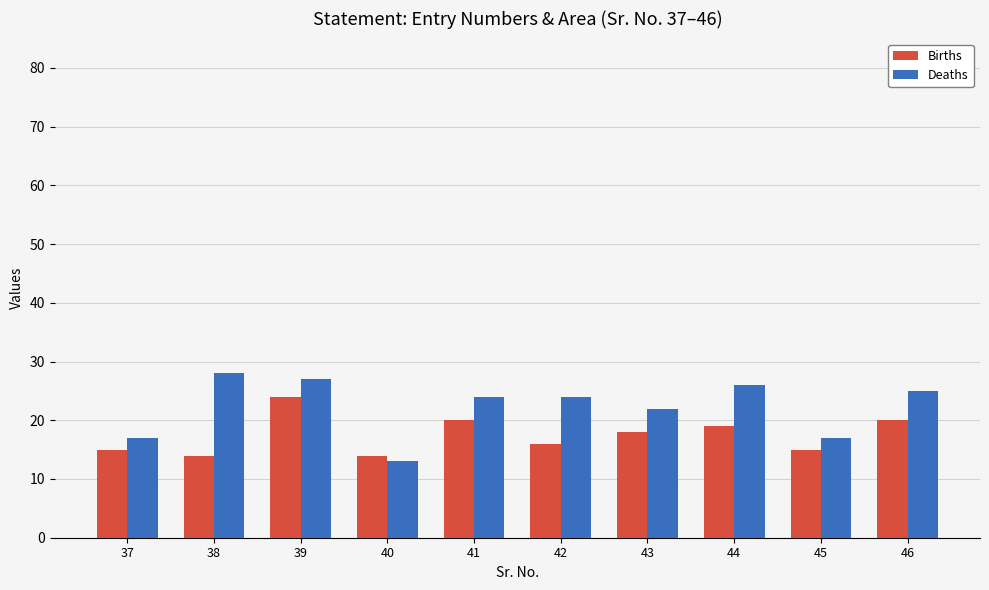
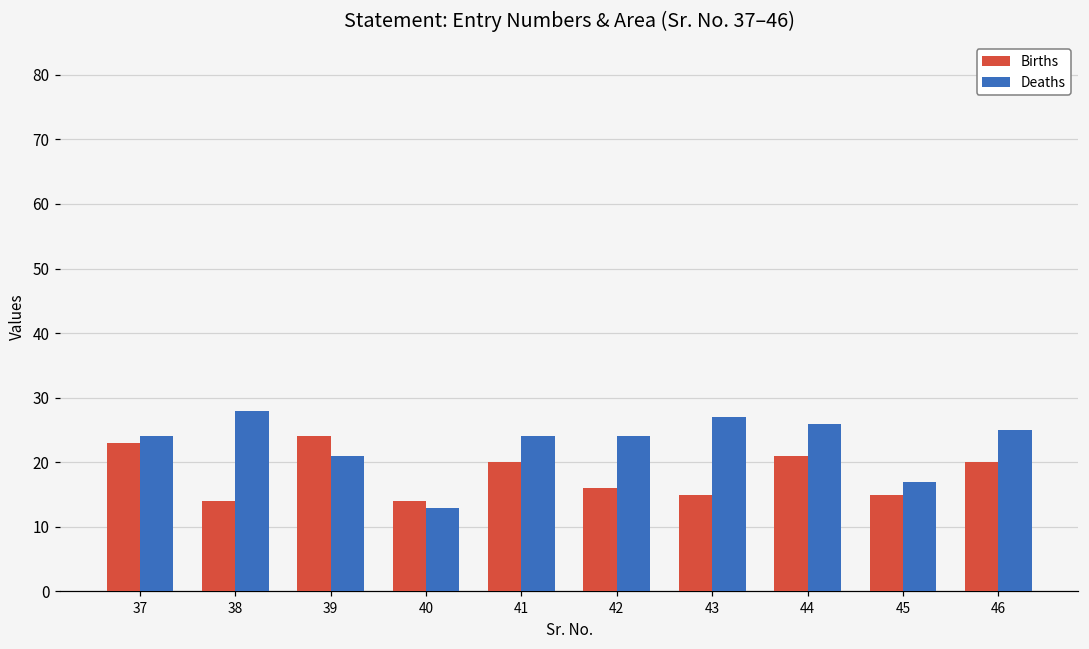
Births, 37: 15 -> 23
Deaths, 37: 17 -> 24
Deaths, 39: 27 -> 21
Births, 43: 18 -> 15
Deaths, 43: 22 -> 27
Births, 44: 19 -> 21
